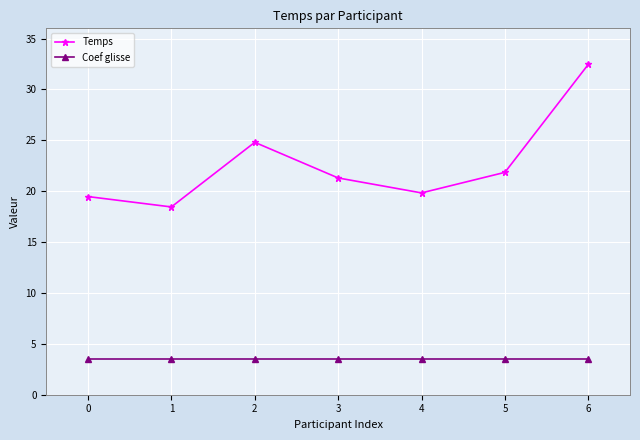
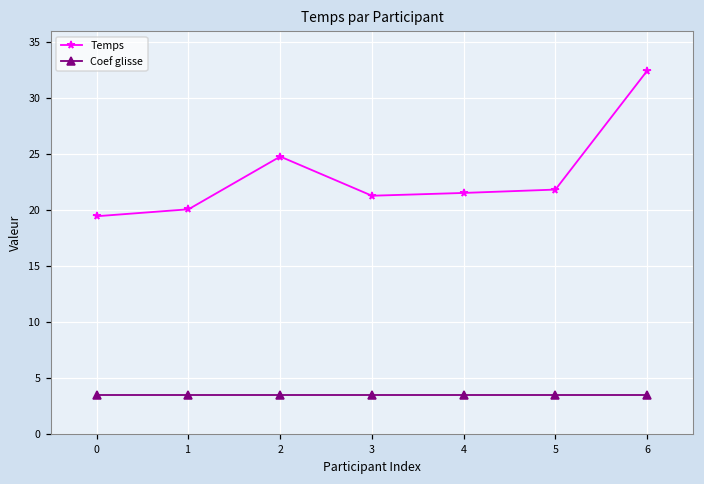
Temps, 1: 18.5 -> 20.1
Temps, 4: 19.8 -> 21.6
